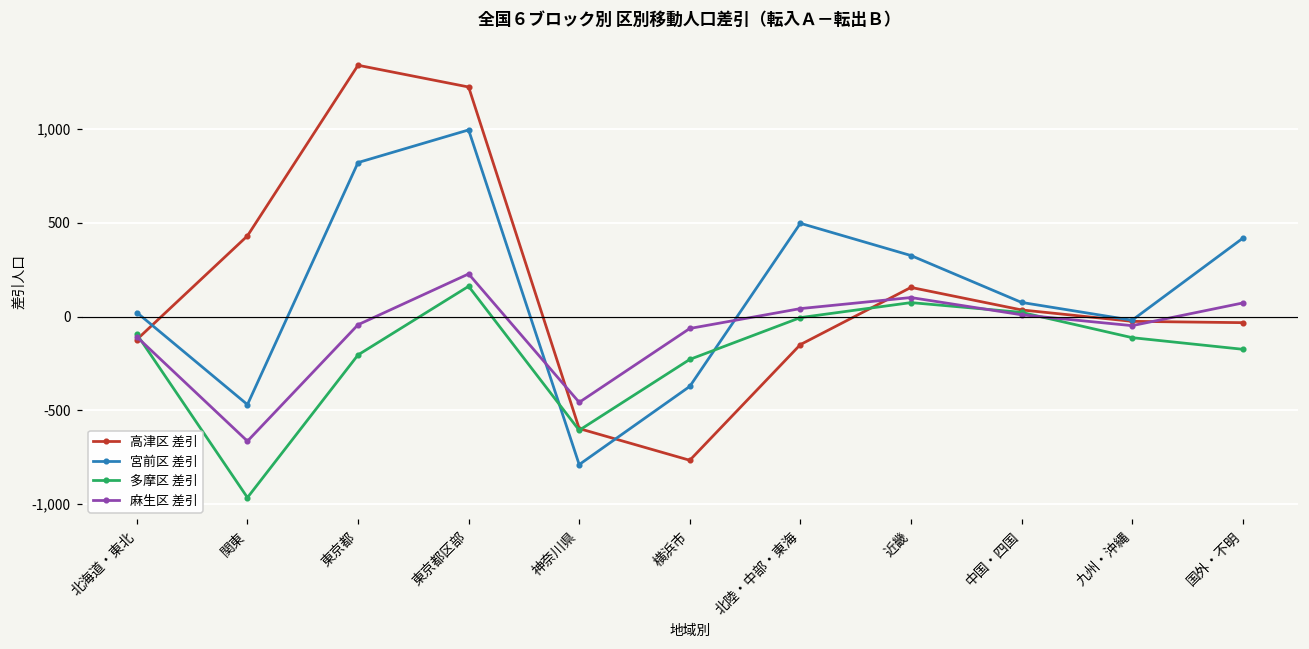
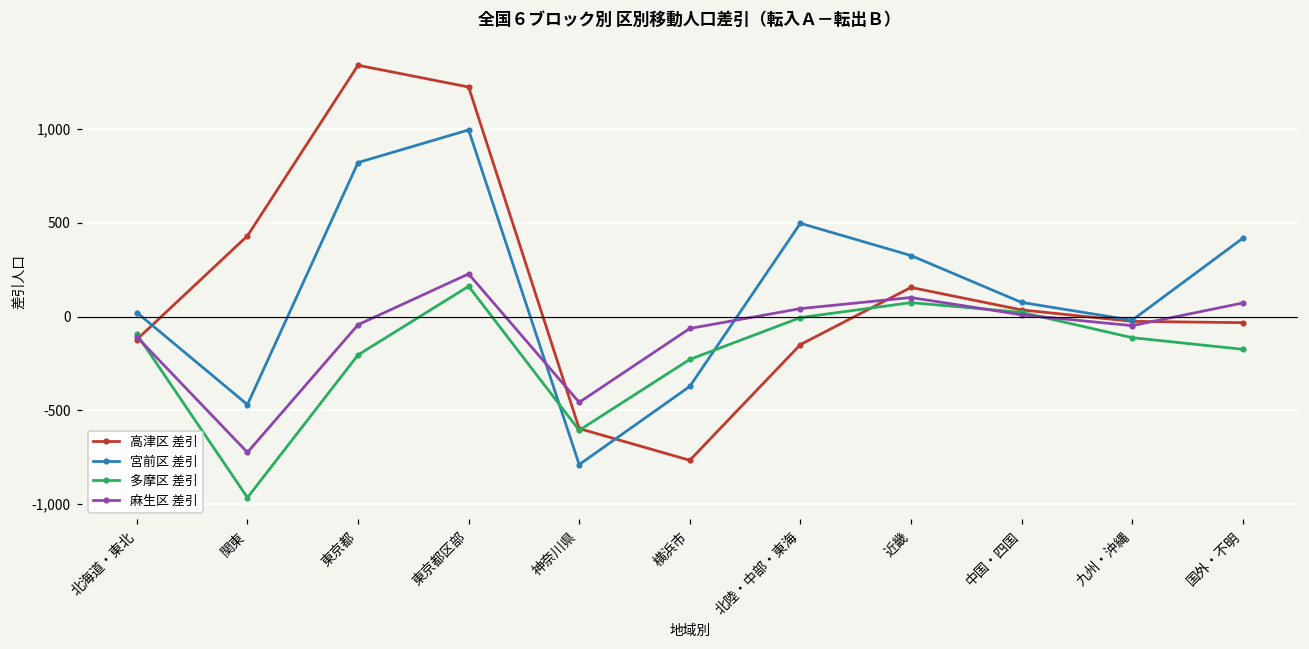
麻生区 差引, 関東: -660 -> -720
